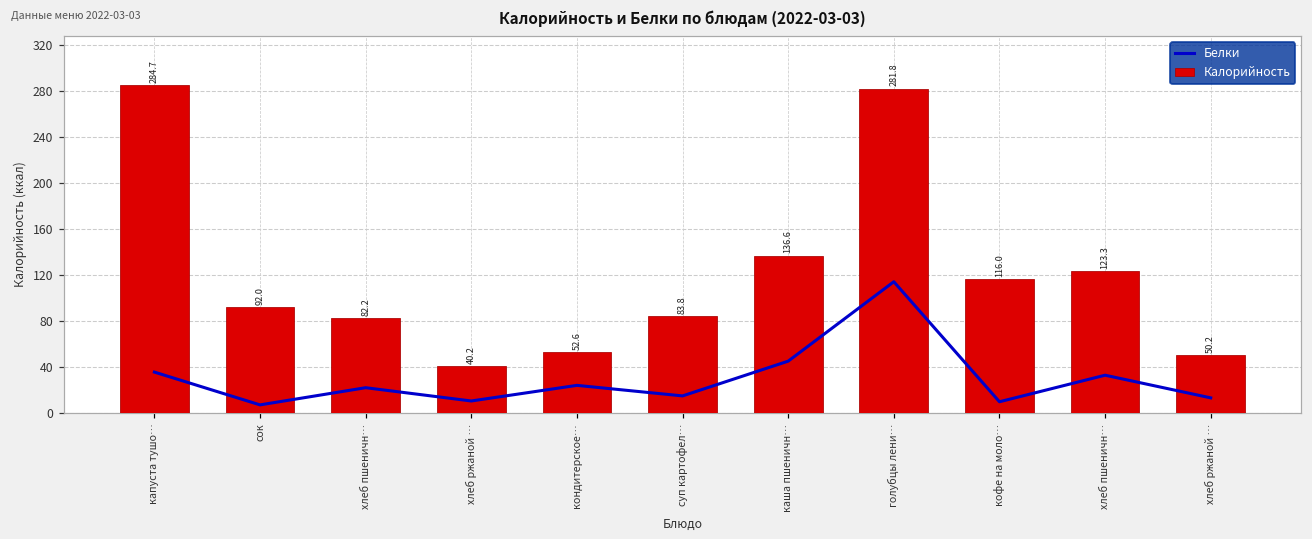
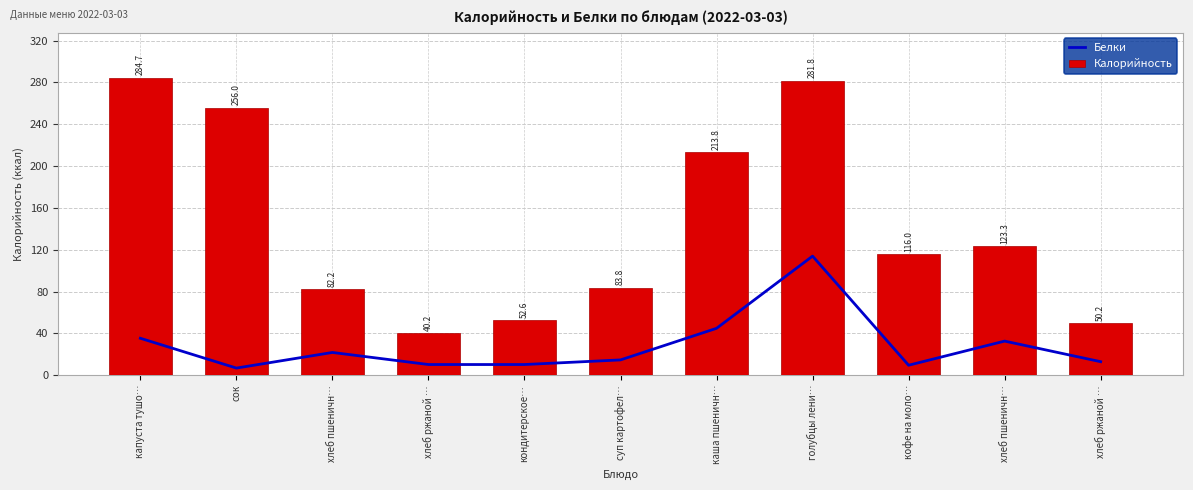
Калорийность, сок: 92.0 -> 256.0
Белки, кондитерское…: 24 -> 10
Калорийность, каша пшеничн…: 136.6 -> 213.8
